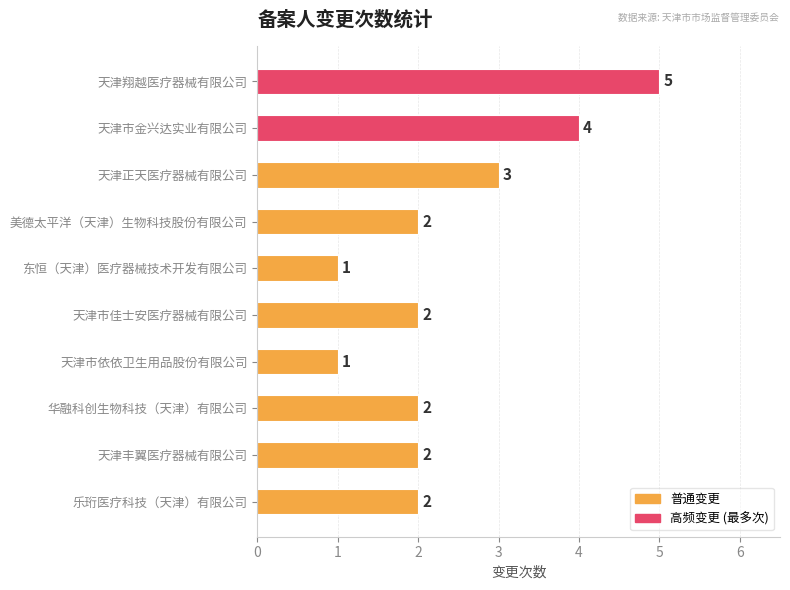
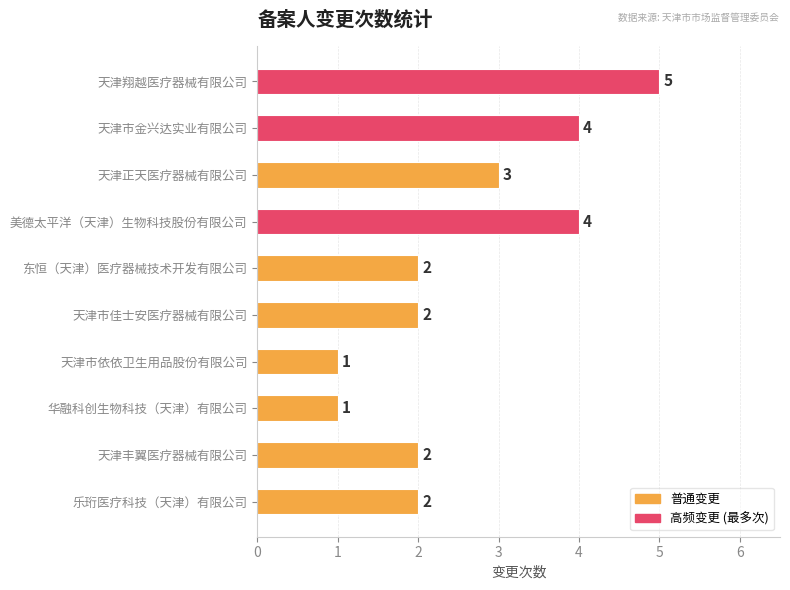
美德太平洋（天津）生物科技股份有限公司: 2 -> 4
东恒（天津）医疗器械技术开发有限公司: 1 -> 2
华融科创生物科技（天津）有限公司: 2 -> 1
